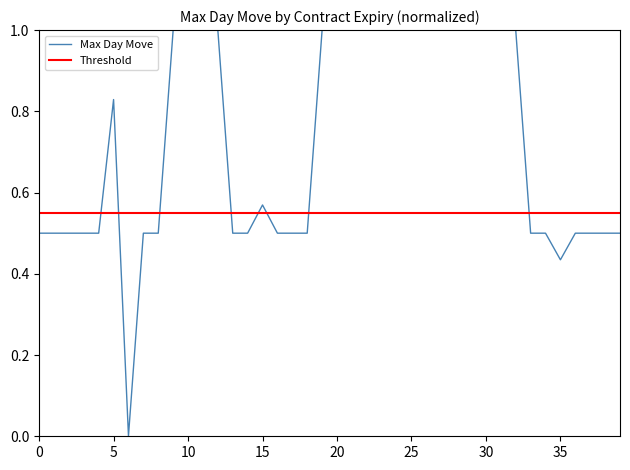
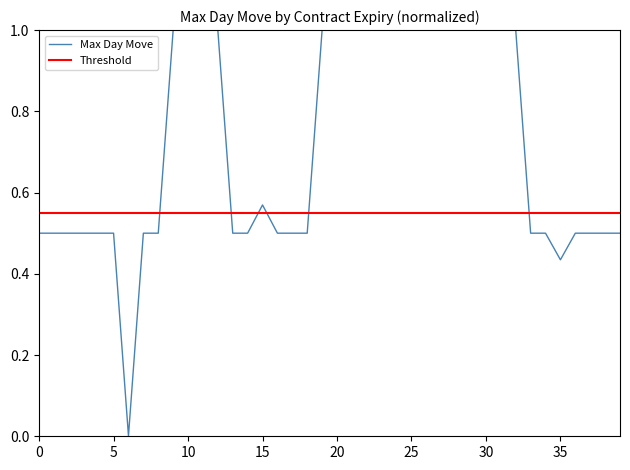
5: 0.83 -> 0.50
